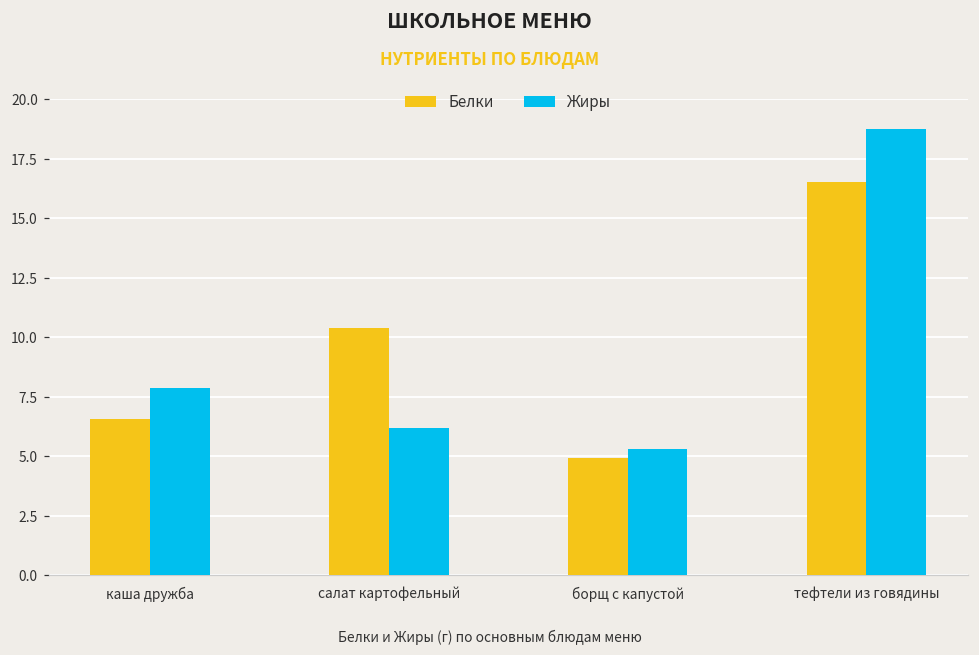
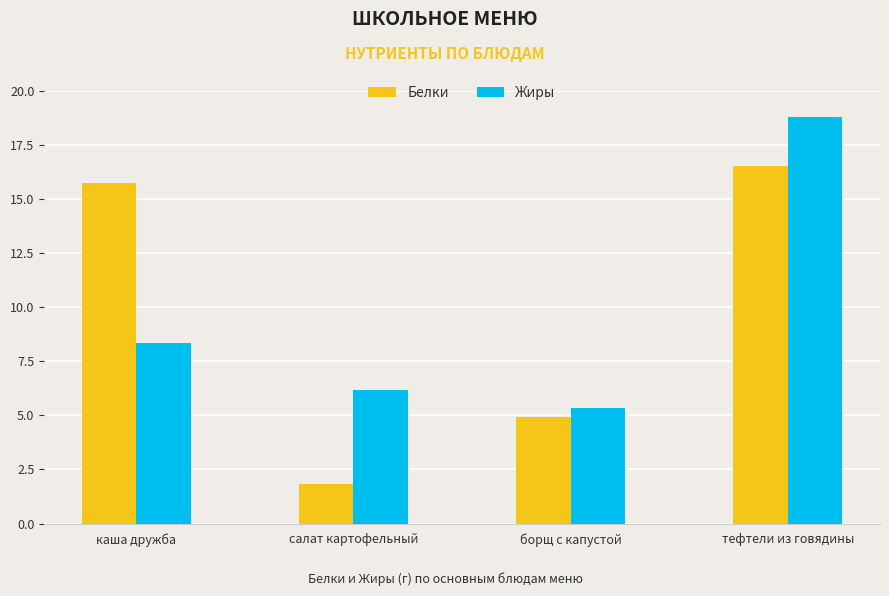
Белки, каша дружба: 6.6 -> 15.7
Жиры, каша дружба: 7.9 -> 8.3
Белки, салат картофельный: 10.4 -> 1.8
